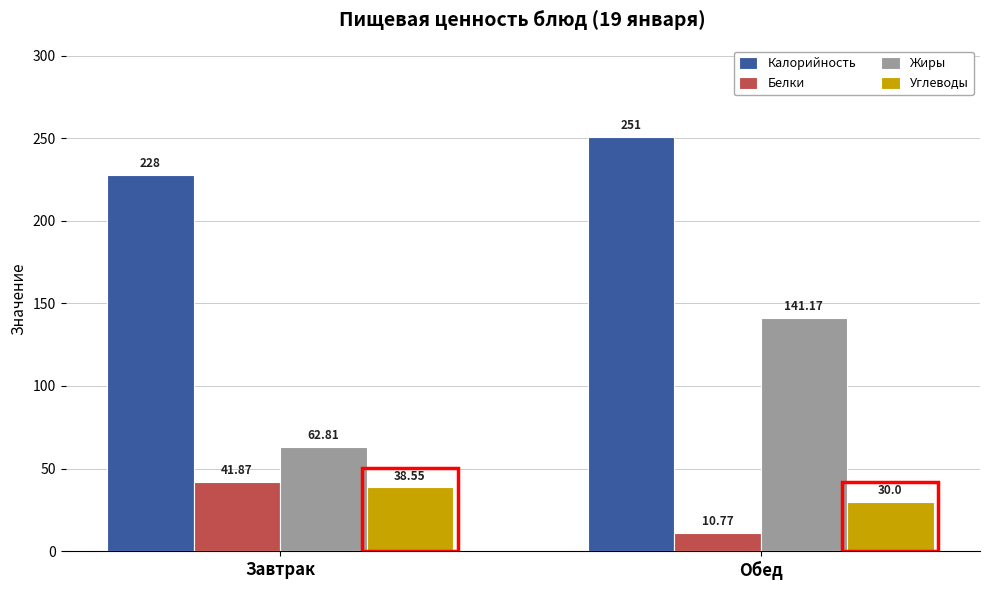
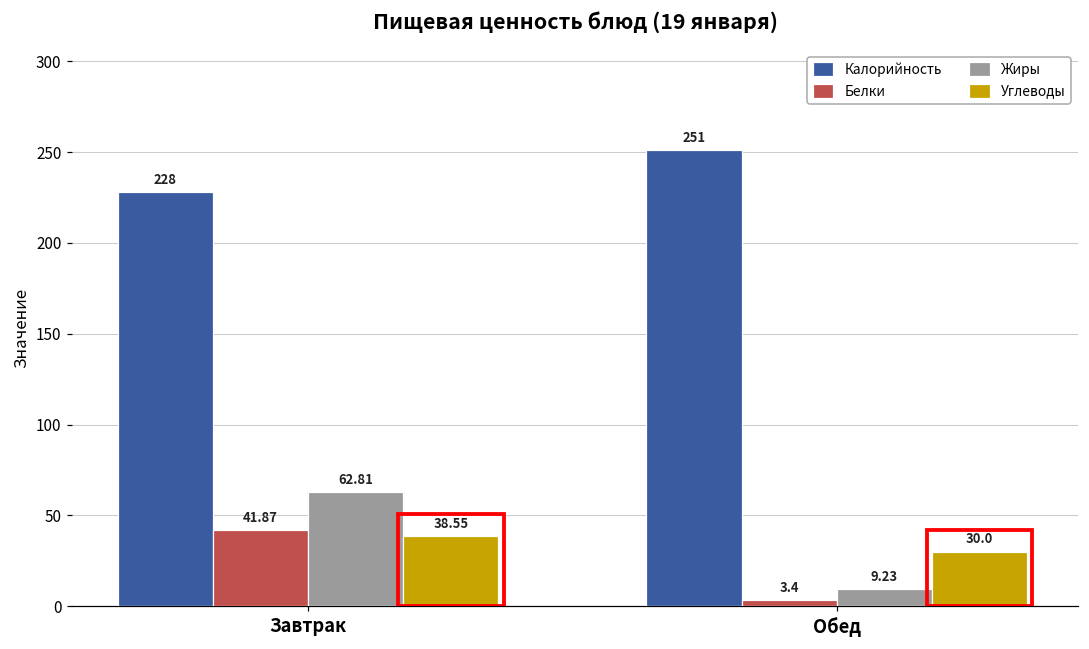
Белки, Обед: 10.77 -> 3.4
Жиры, Обед: 141.17 -> 9.23
